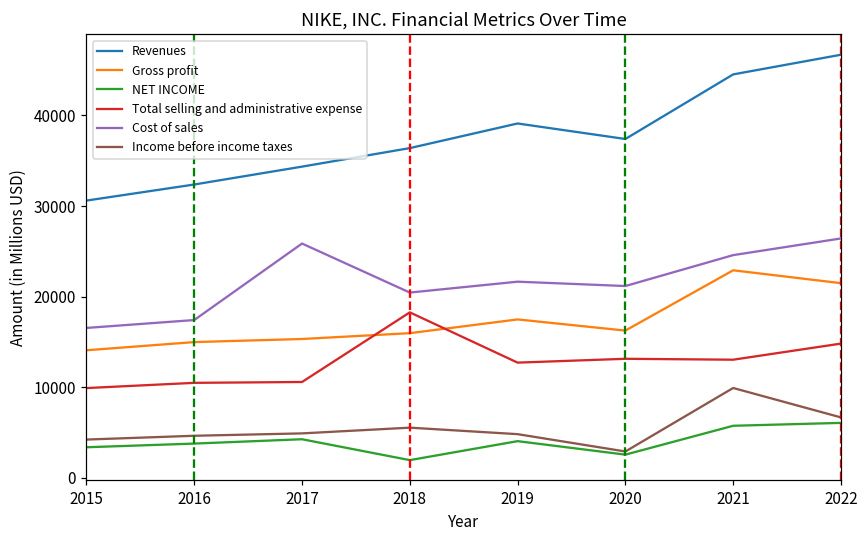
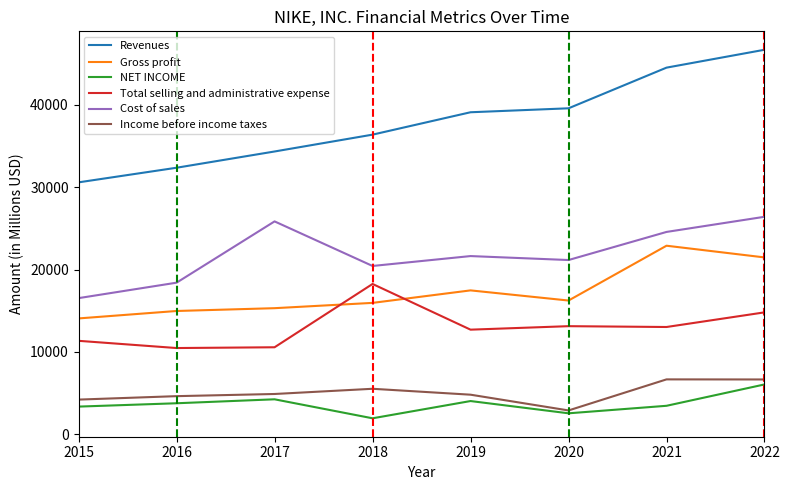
Total selling and administrative expense, 2015: 10000 -> 11000
Cost of sales, 2016: 17000 -> 18000
Revenues, 2020: 37000 -> 40000
NET INCOME, 2021: 6000 -> 3000
Income before income taxes, 2021: 10000 -> 7000
